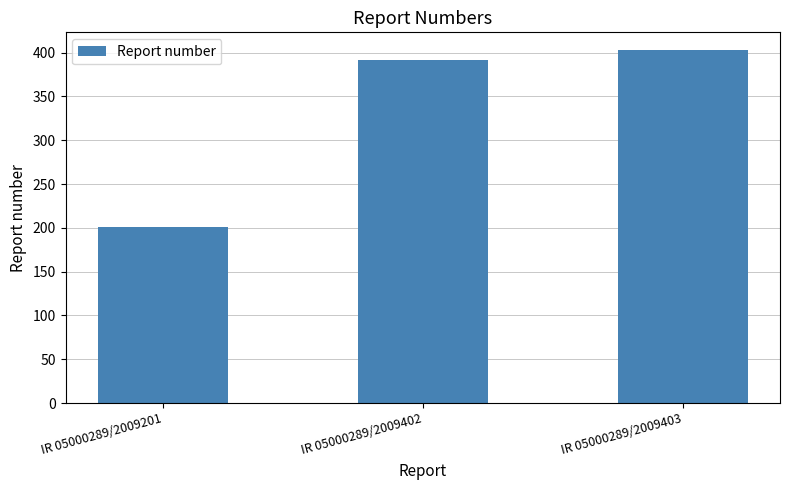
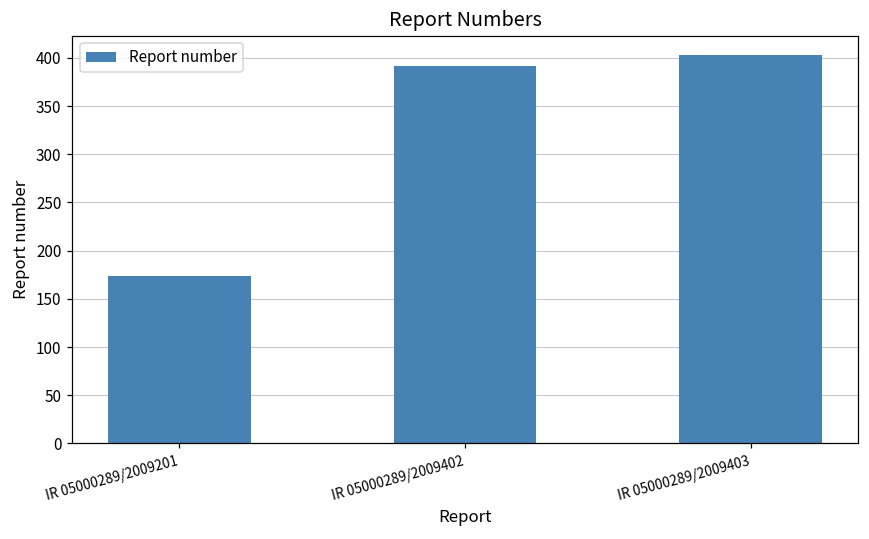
IR 05000289/2009201: 200 -> 170
